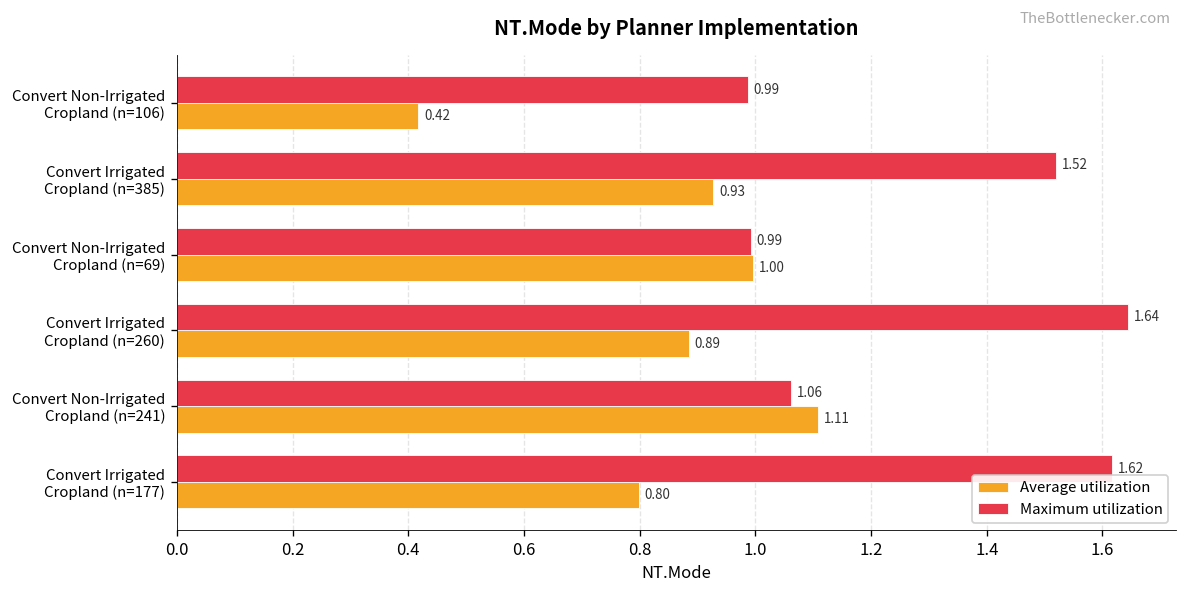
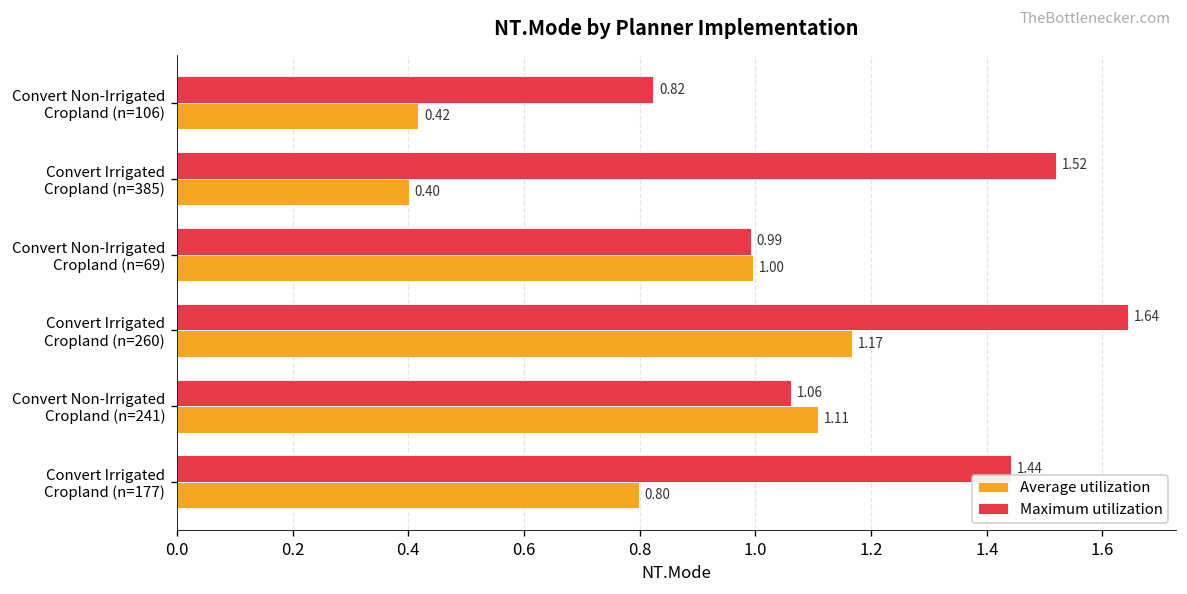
Maximum utilization, Convert Non-Irrigated Cropland (n=106): 0.99 -> 0.82
Average utilization, Convert Irrigated Cropland (n=385): 0.93 -> 0.40
Average utilization, Convert Irrigated Cropland (n=260): 0.89 -> 1.17
Maximum utilization, Convert Irrigated Cropland (n=177): 1.62 -> 1.44
